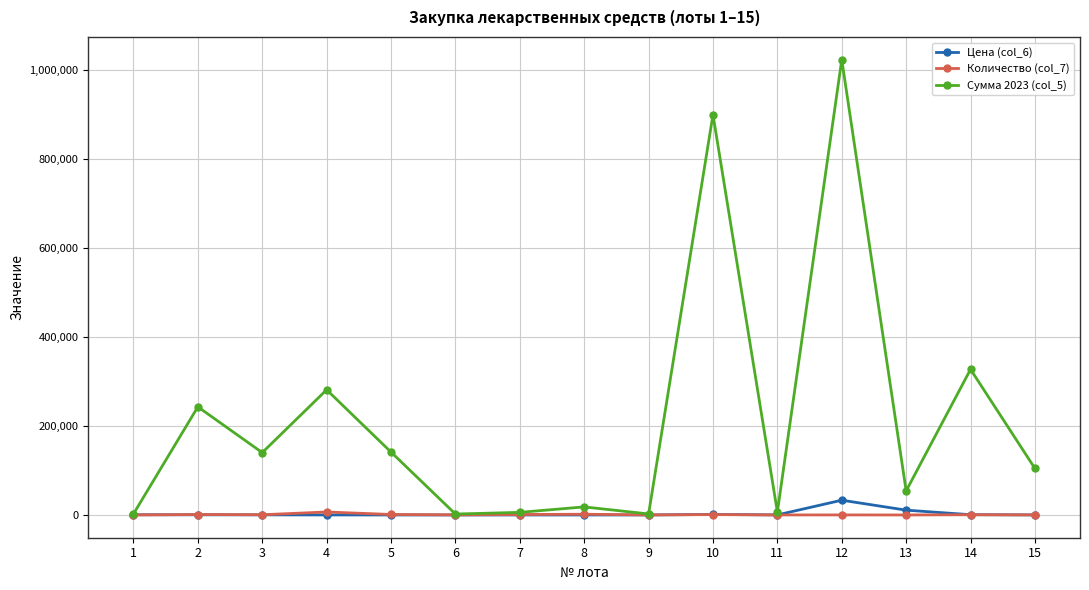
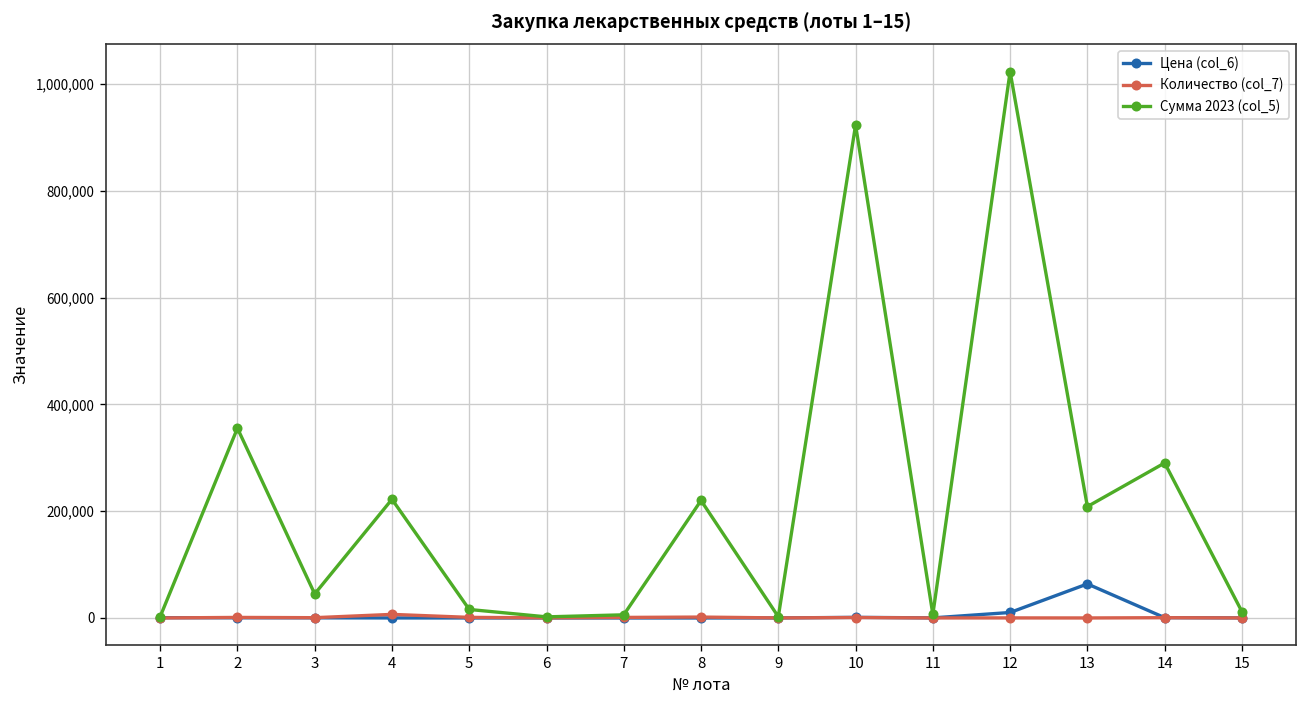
Сумма 2023 (col_5), 2: 240,000 -> 360,000
Сумма 2023 (col_5), 3: 140,000 -> 50,000
Сумма 2023 (col_5), 4: 280,000 -> 220,000
Сумма 2023 (col_5), 5: 140,000 -> 20,000
Сумма 2023 (col_5), 8: 20,000 -> 220,000
Сумма 2023 (col_5), 10: 900,000 -> 920,000
Цена (col_6), 12: 30,000 -> 10,000
Цена (col_6), 13: 10,000 -> 60,000
Сумма 2023 (col_5), 13: 50,000 -> 210,000
Сумма 2023 (col_5), 14: 330,000 -> 290,000
Сумма 2023 (col_5), 15: 100,000 -> 10,000
